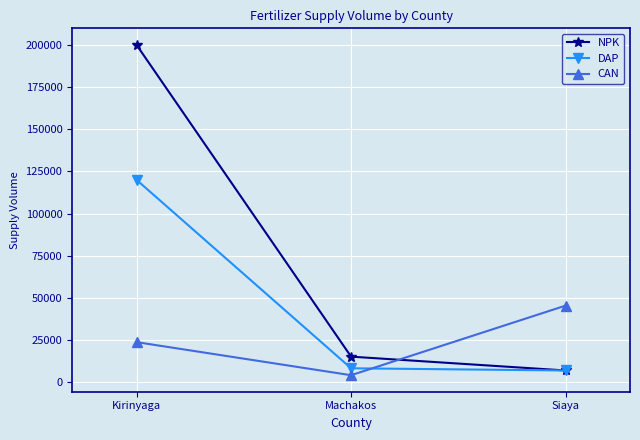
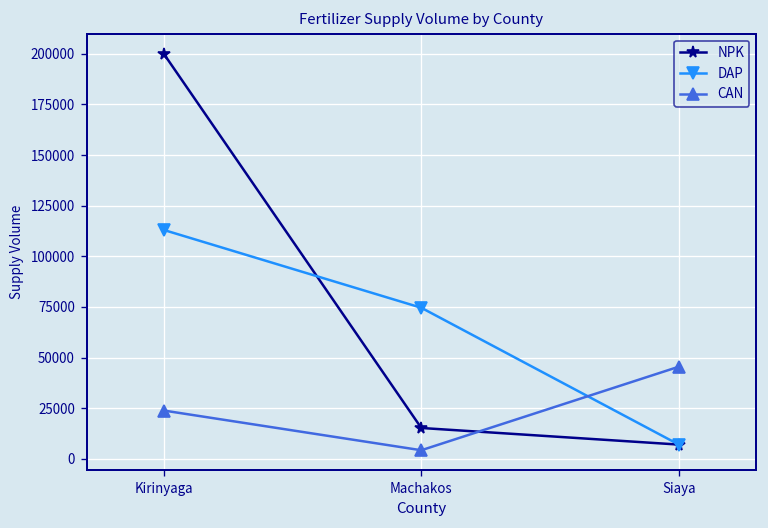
DAP, Kirinyaga: 120000 -> 113000
DAP, Machakos: 8000 -> 75000
